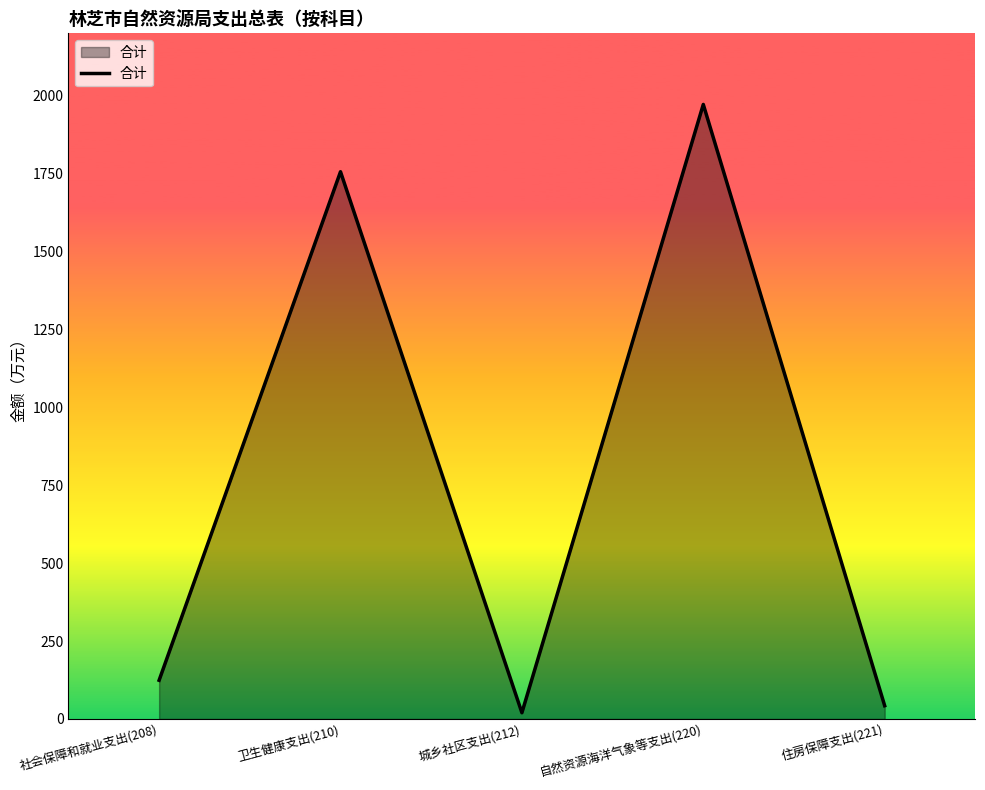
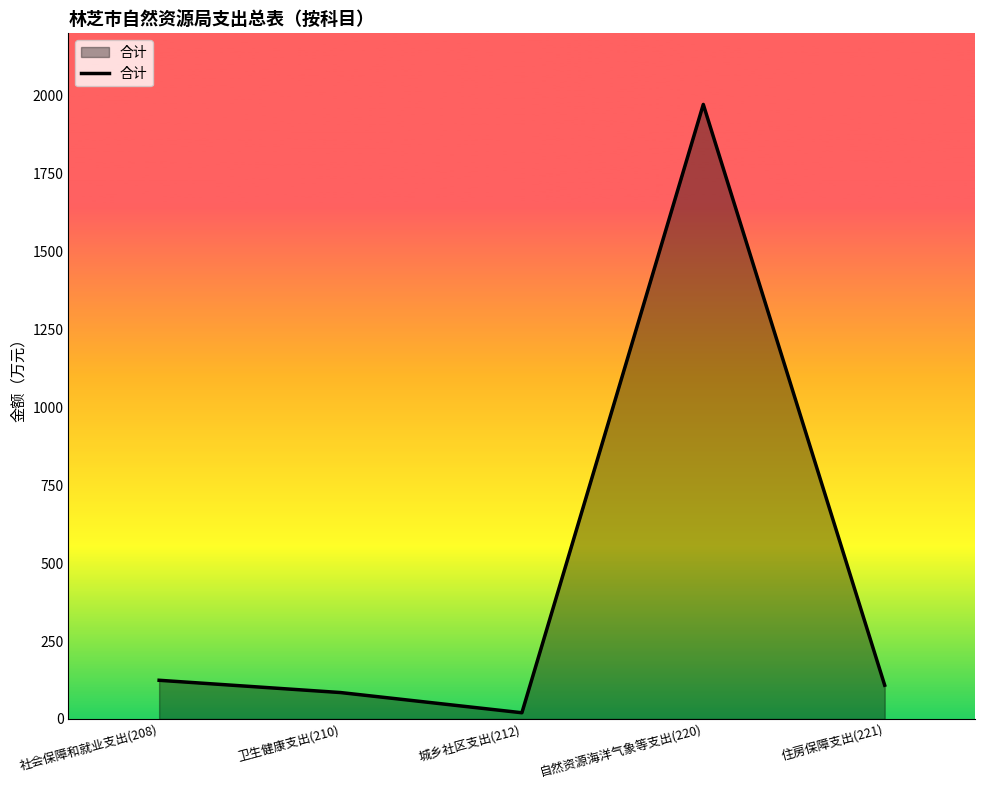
卫生健康支出(210): 1760 -> 80
住房保障支出(221): 40 -> 110
